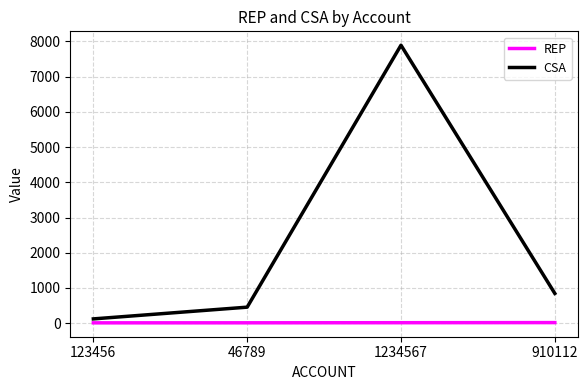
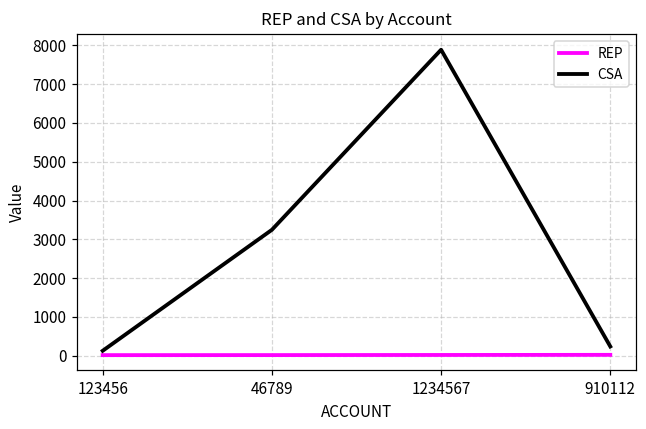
CSA, 46789: 500 -> 3200
CSA, 910112: 800 -> 200
